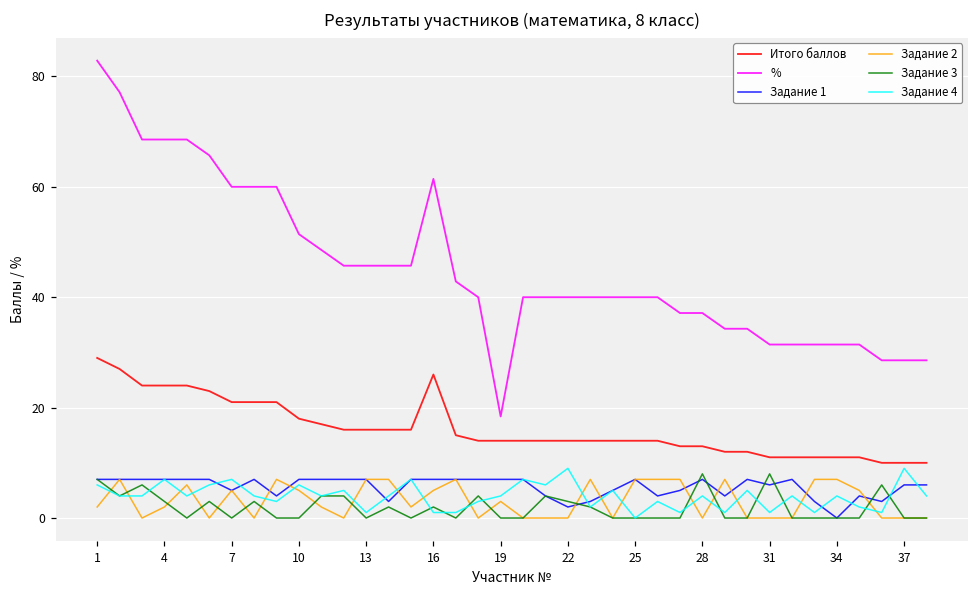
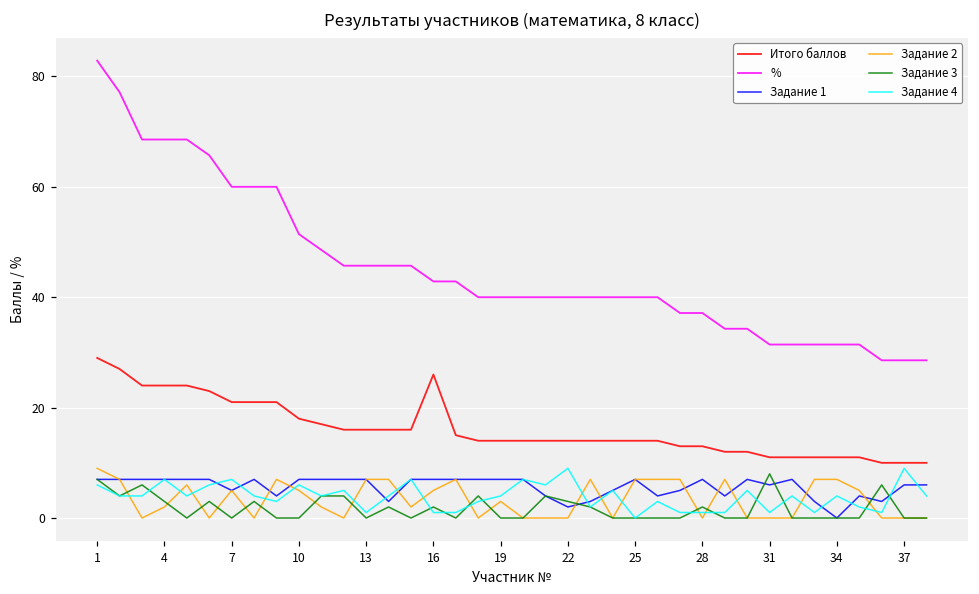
Задание 2, 1: 2 -> 9
%, 16: 61 -> 43
%, 19: 18 -> 40
Задание 3, 28: 8 -> 2
Задание 4, 28: 4 -> 1
